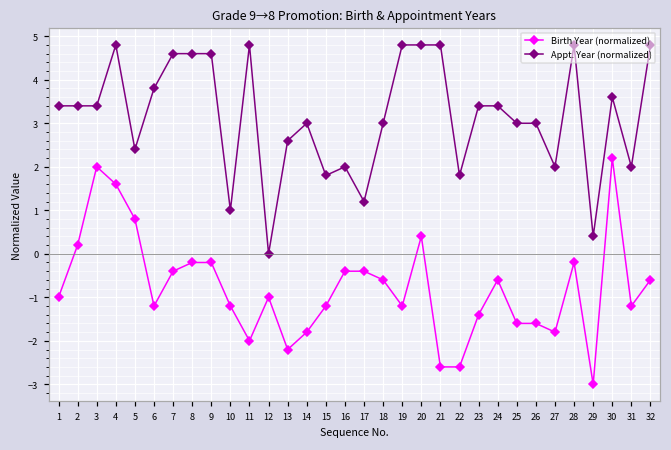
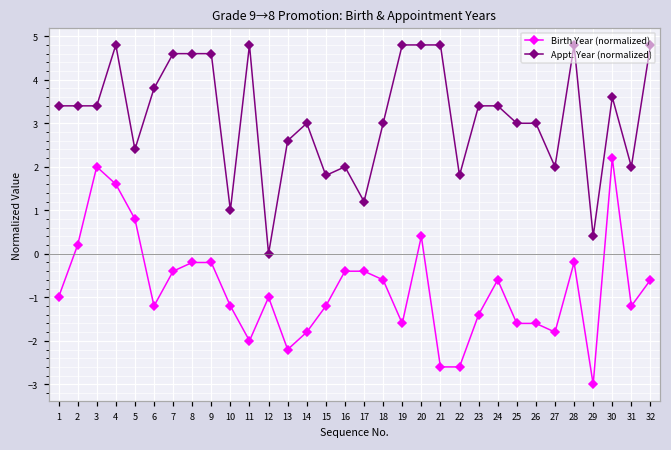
Birth Year (normalized), 19: -1.2 -> -1.6
